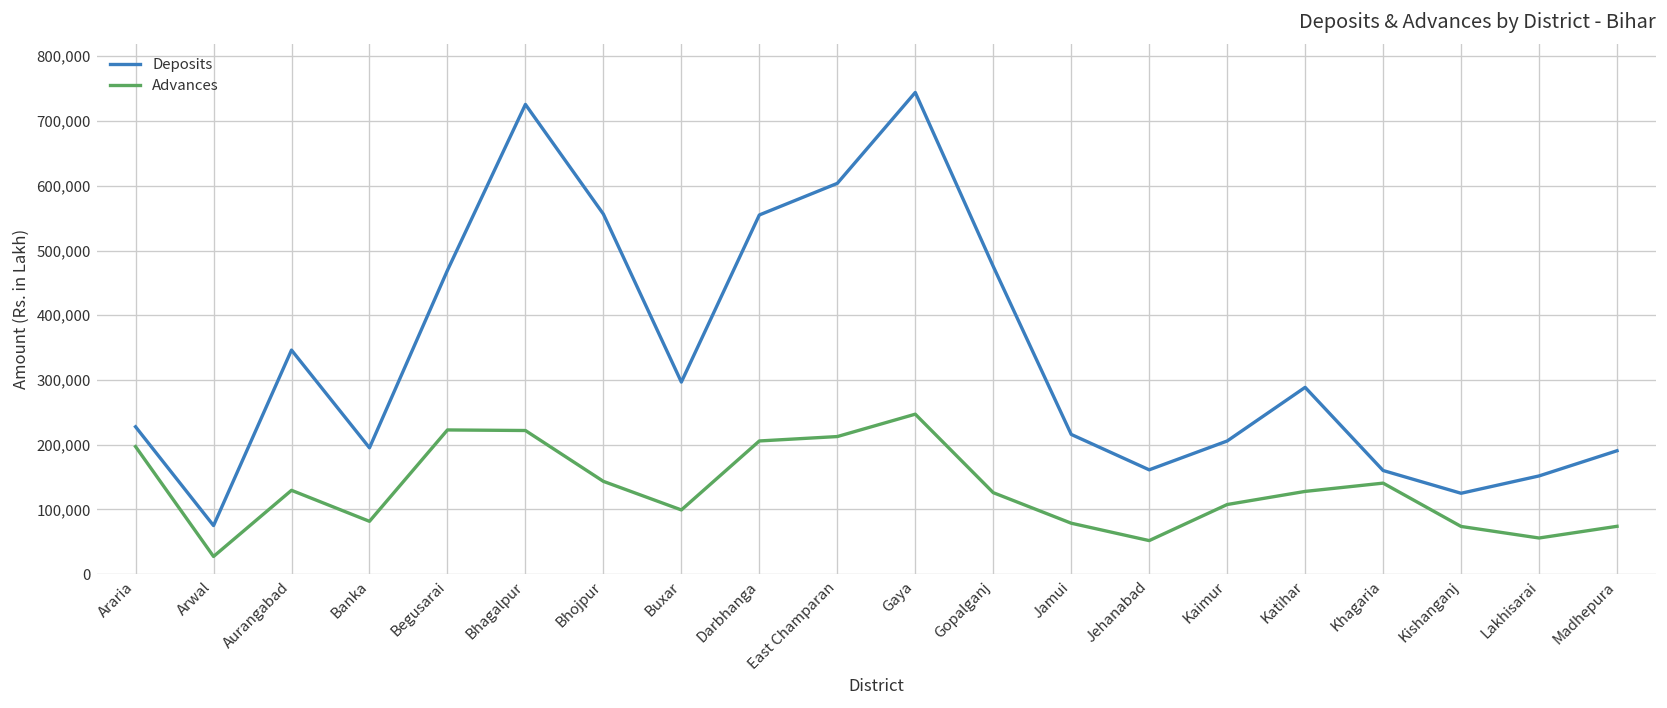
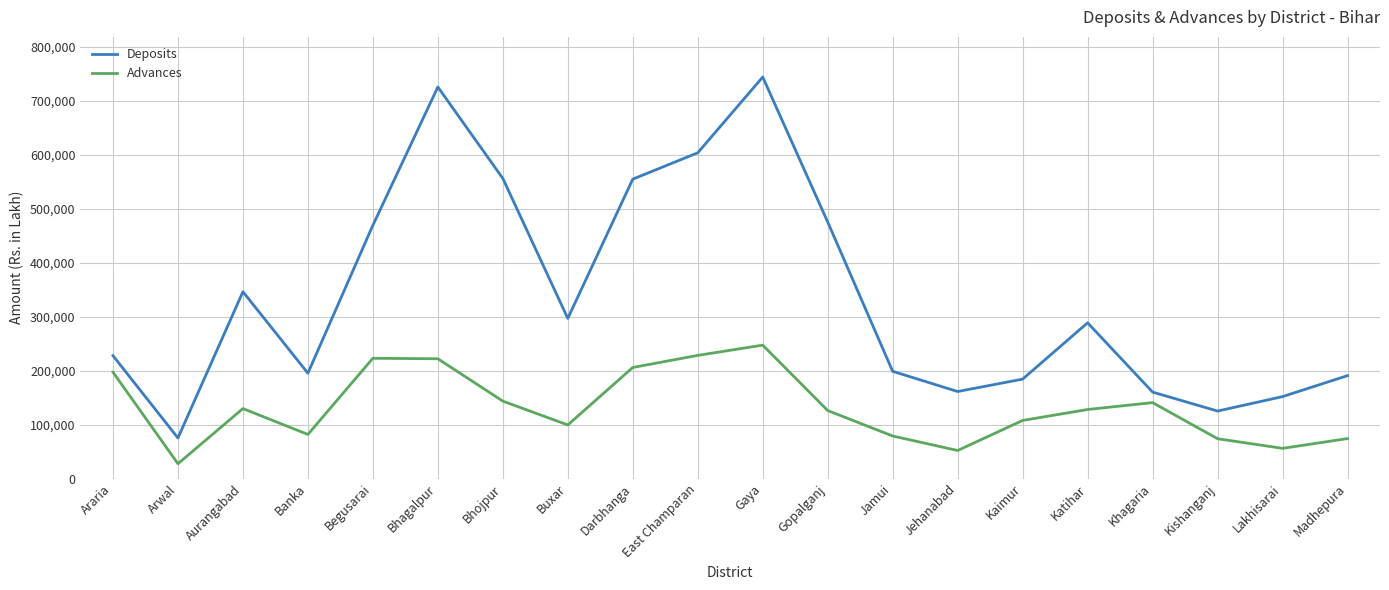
Advances, East Champaran: 210,000 -> 230,000
Deposits, Jamui: 220,000 -> 200,000
Deposits, Kaimur: 210,000 -> 180,000
